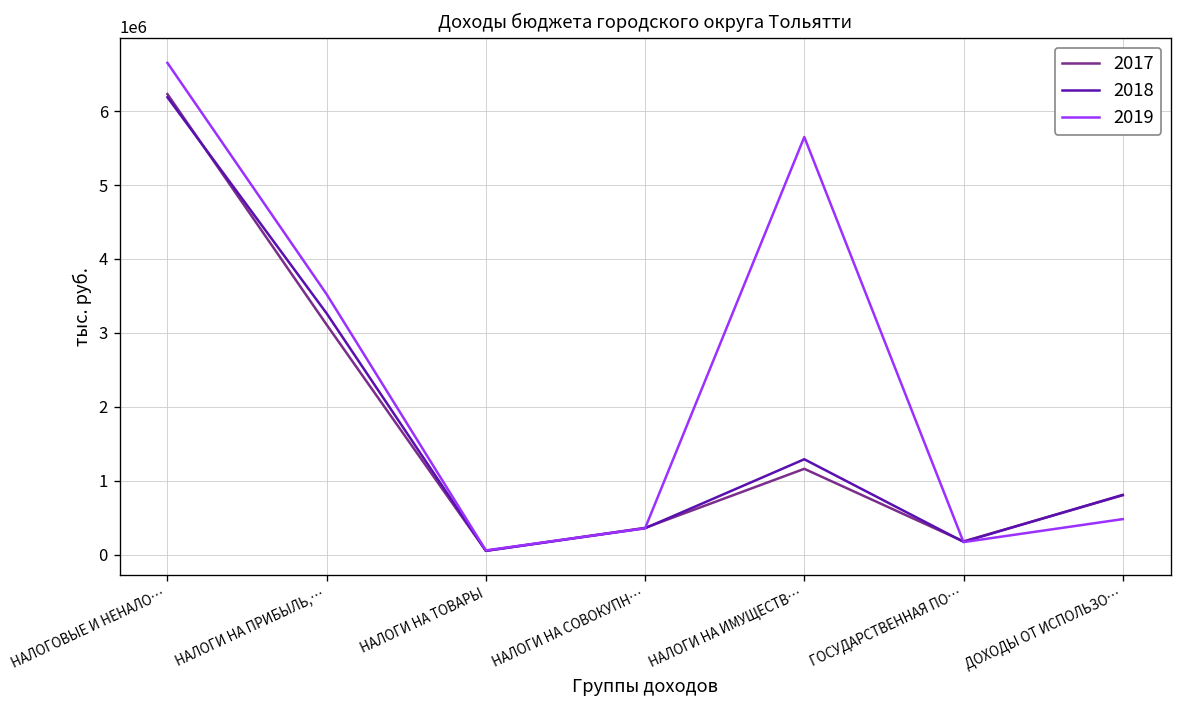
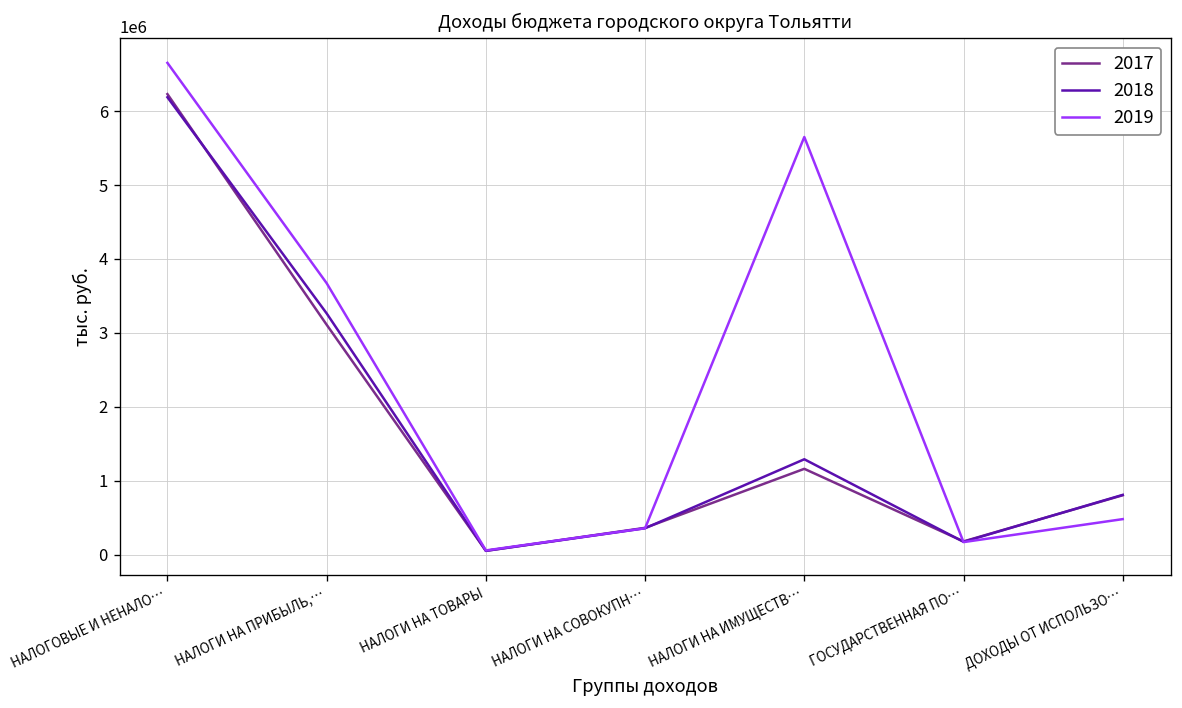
2019, НАЛОГИ НА ПРИБЫЛЬ,…: 3500000 -> 3700000
